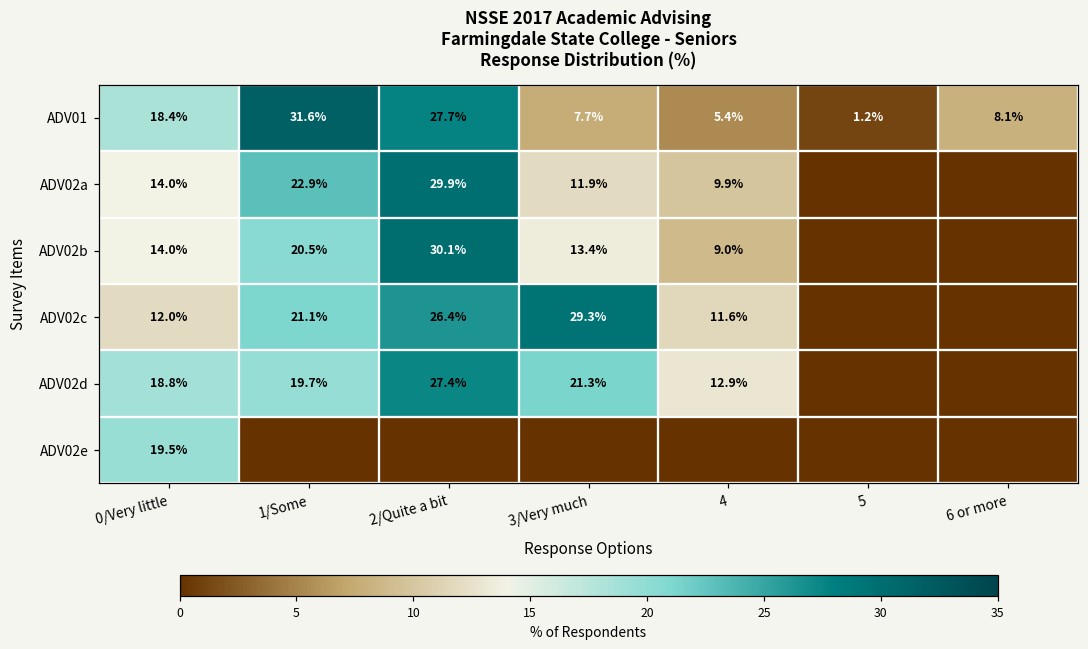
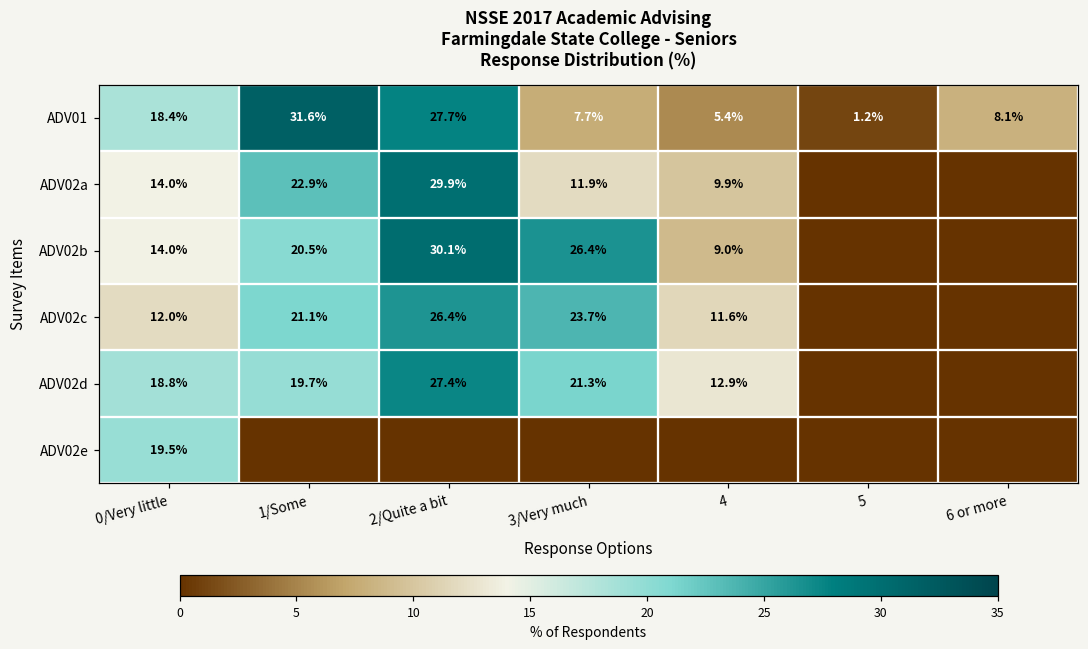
ADV02b, 3/Very much: 13.4% -> 26.4%
ADV02c, 3/Very much: 29.3% -> 23.7%
